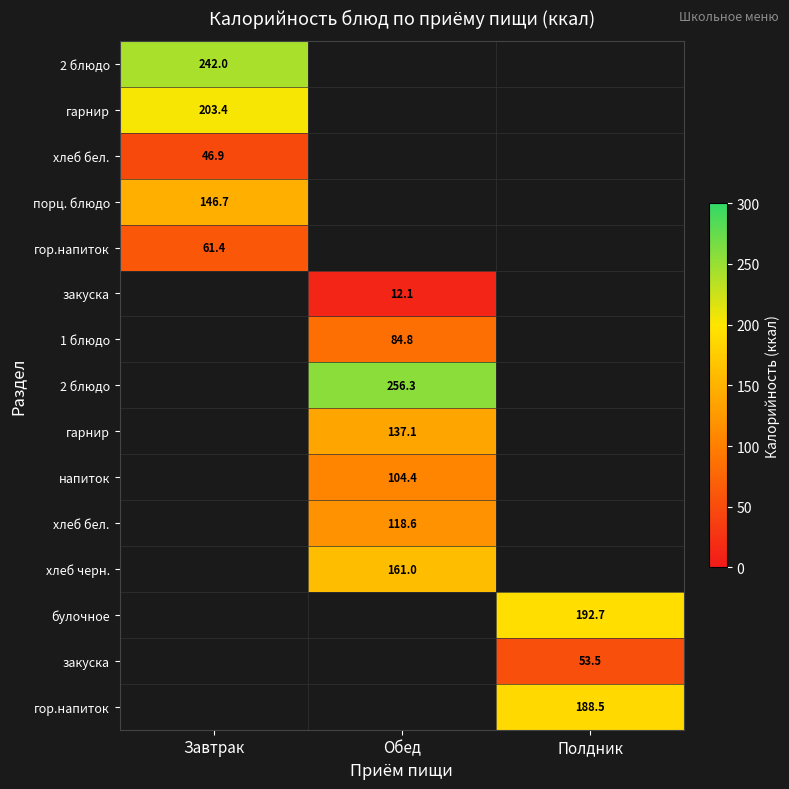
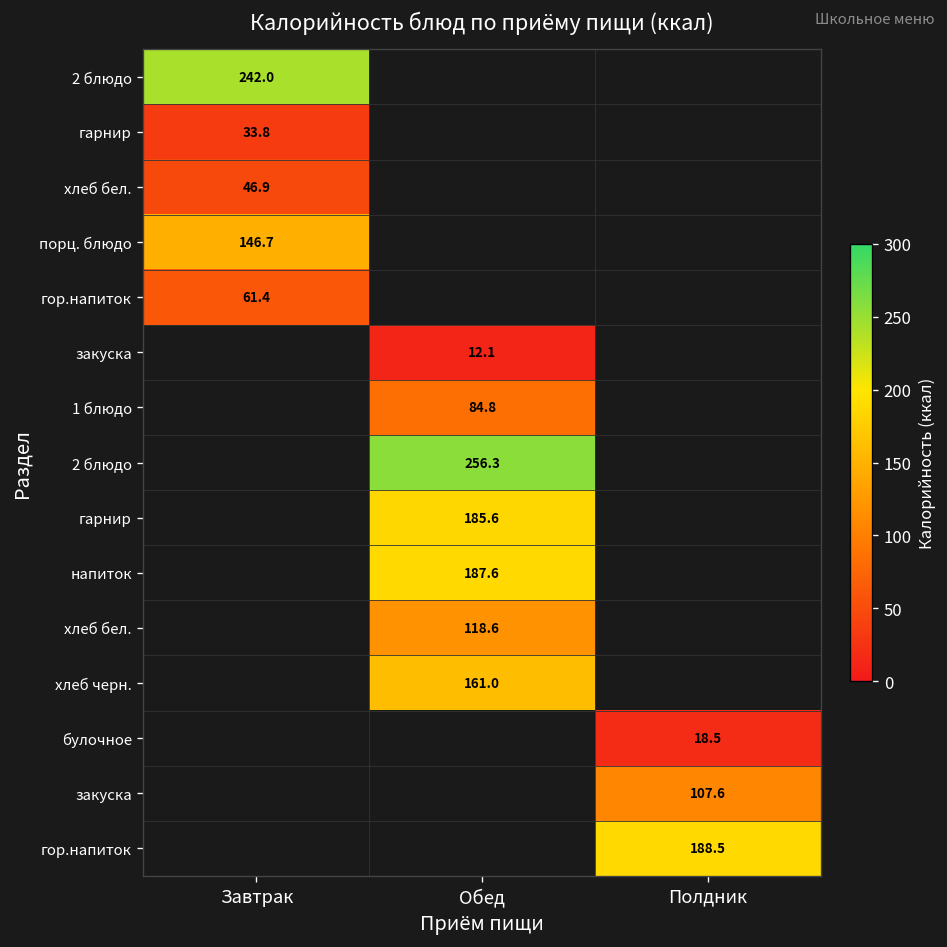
гарнир, Завтрак: 203.4 -> 33.8
гарнир, Обед: 137.1 -> 185.6
напиток, Обед: 104.4 -> 187.6
булочное, Полдник: 192.7 -> 18.5
закуска, Полдник: 53.5 -> 107.6
